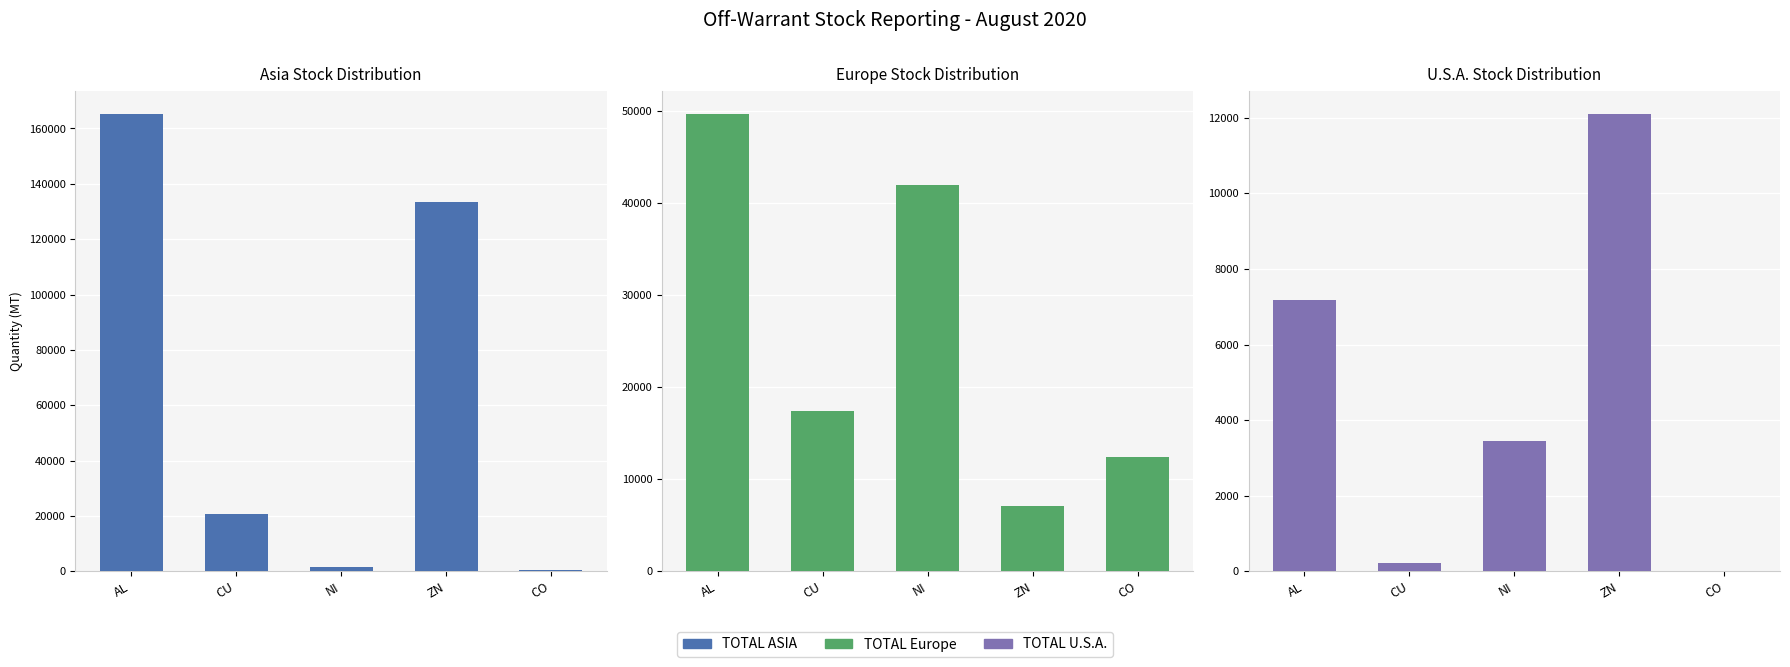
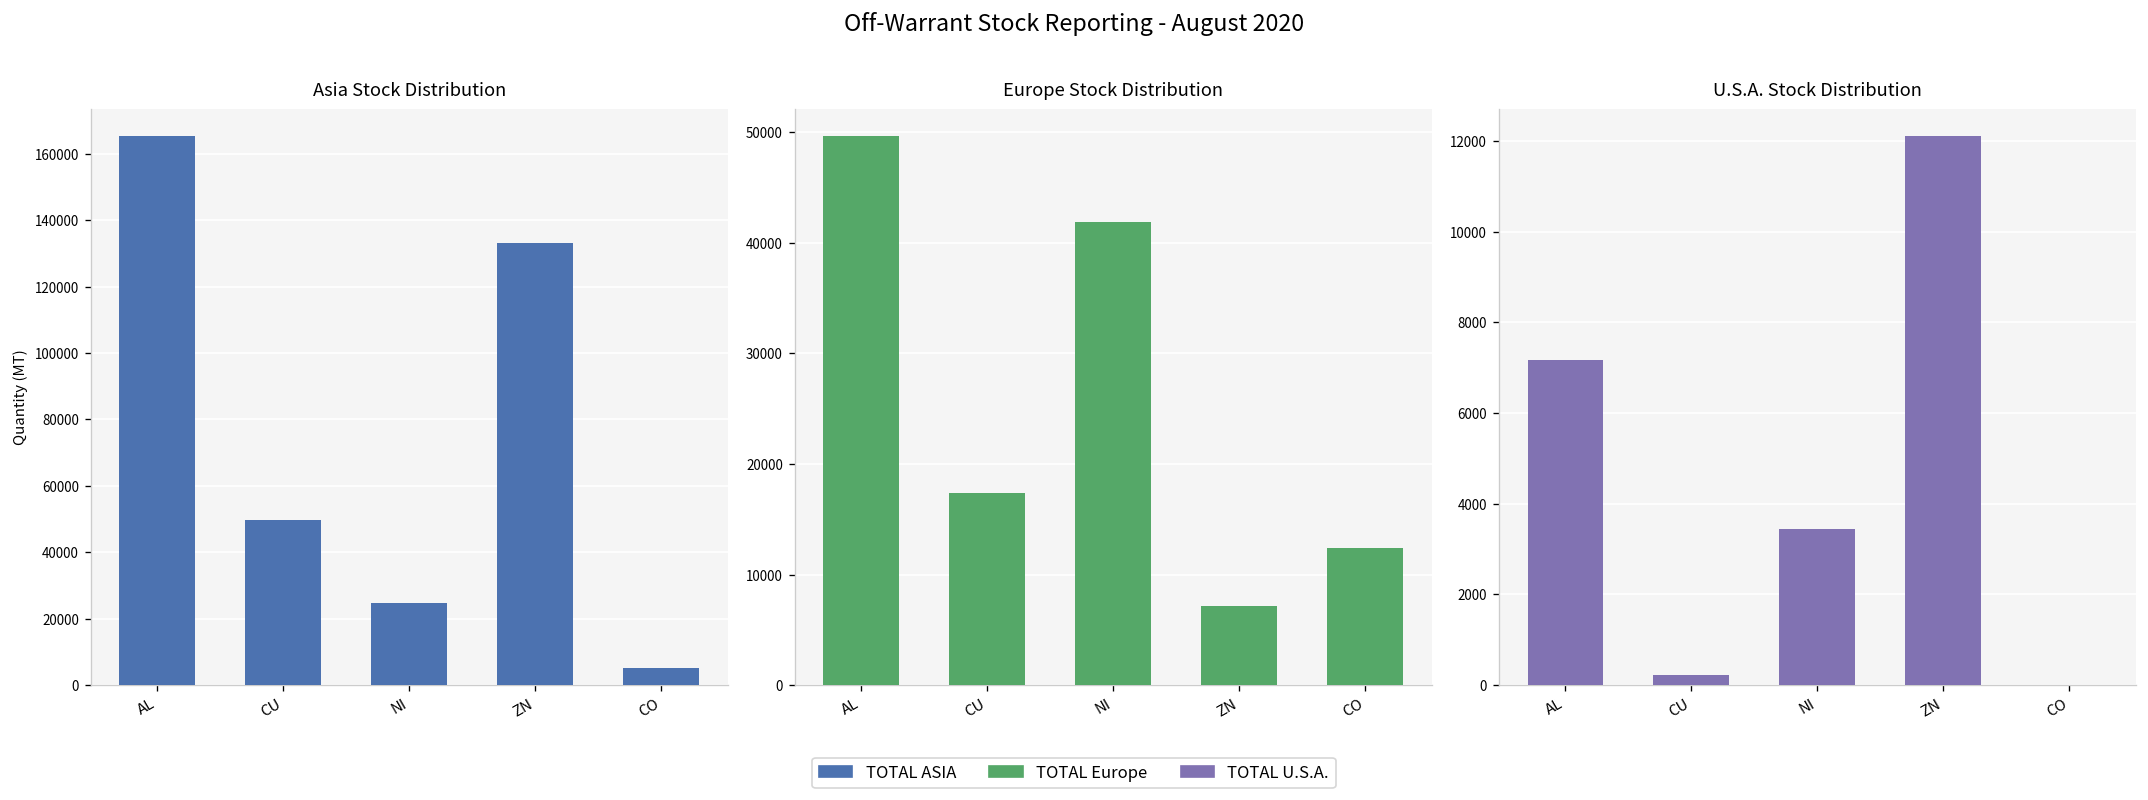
Asia Stock Distribution, CU: 21000 -> 50000
Asia Stock Distribution, NI: 2000 -> 25000
Asia Stock Distribution, CO: 0 -> 5000
